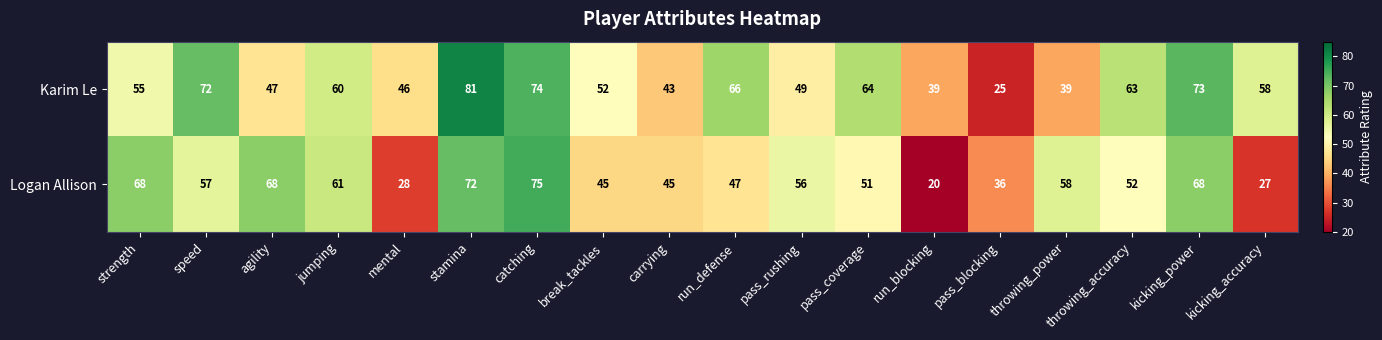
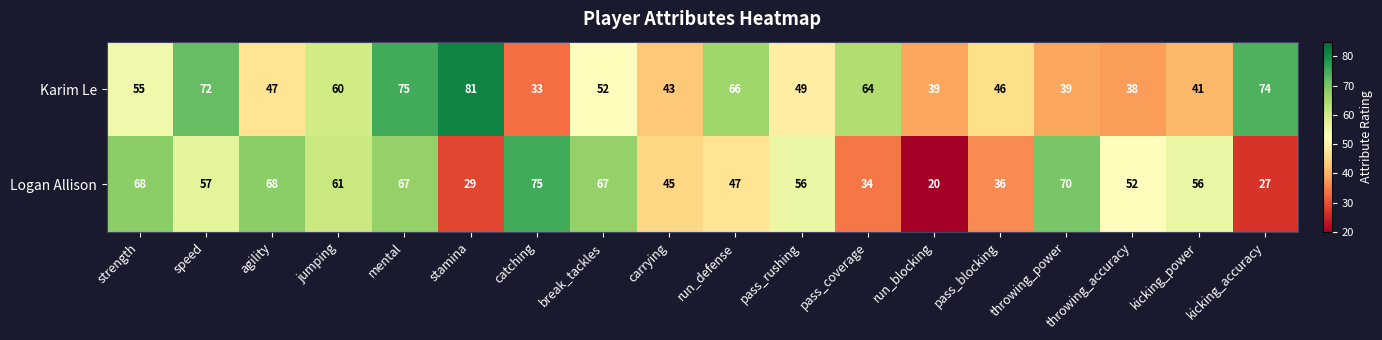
Karim Le, mental: 46 -> 75
Karim Le, catching: 74 -> 33
Karim Le, pass_blocking: 25 -> 46
Karim Le, throwing_accuracy: 63 -> 38
Karim Le, kicking_power: 73 -> 41
Karim Le, kicking_accuracy: 58 -> 74
Logan Allison, mental: 28 -> 67
Logan Allison, stamina: 72 -> 29
Logan Allison, break_tackles: 45 -> 67
Logan Allison, pass_coverage: 51 -> 34
Logan Allison, throwing_power: 58 -> 70
Logan Allison, kicking_power: 68 -> 56
